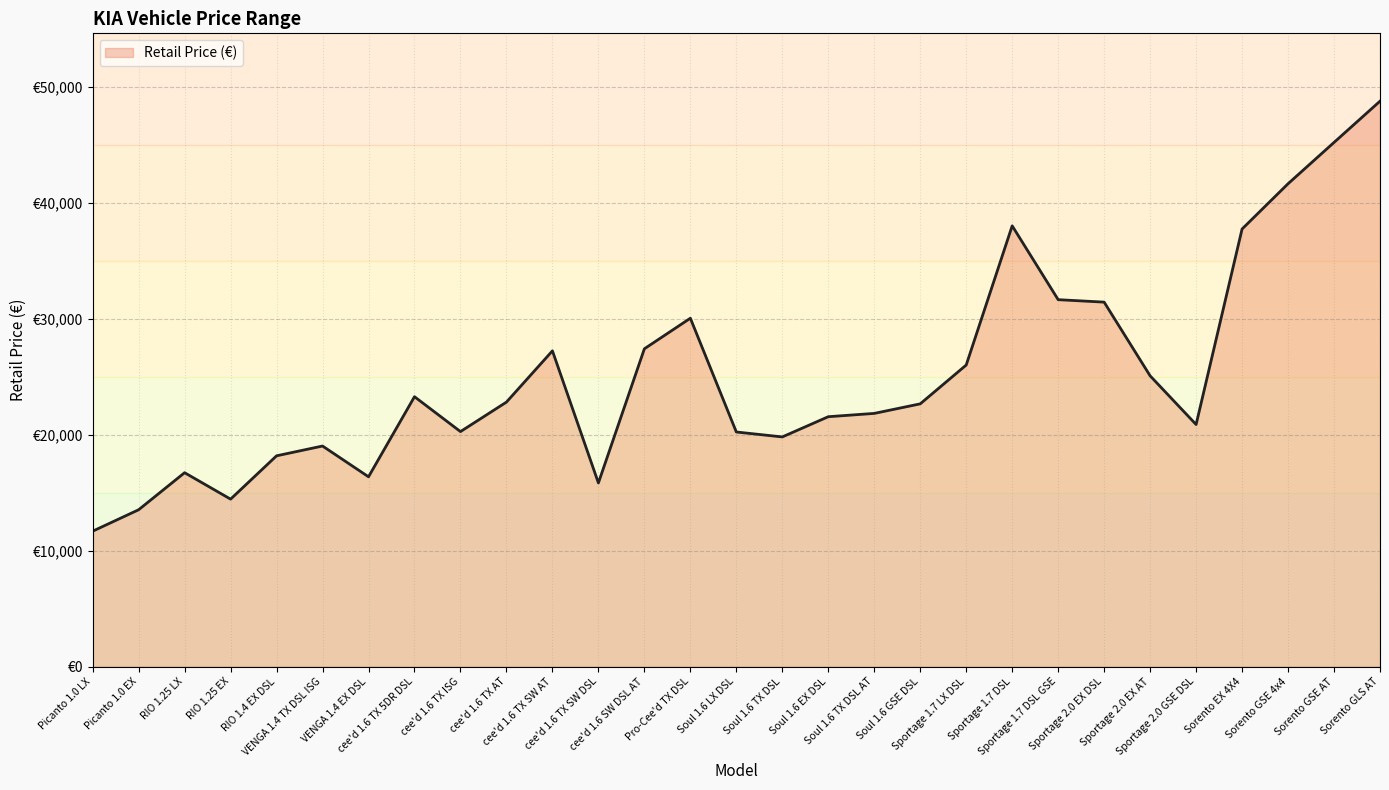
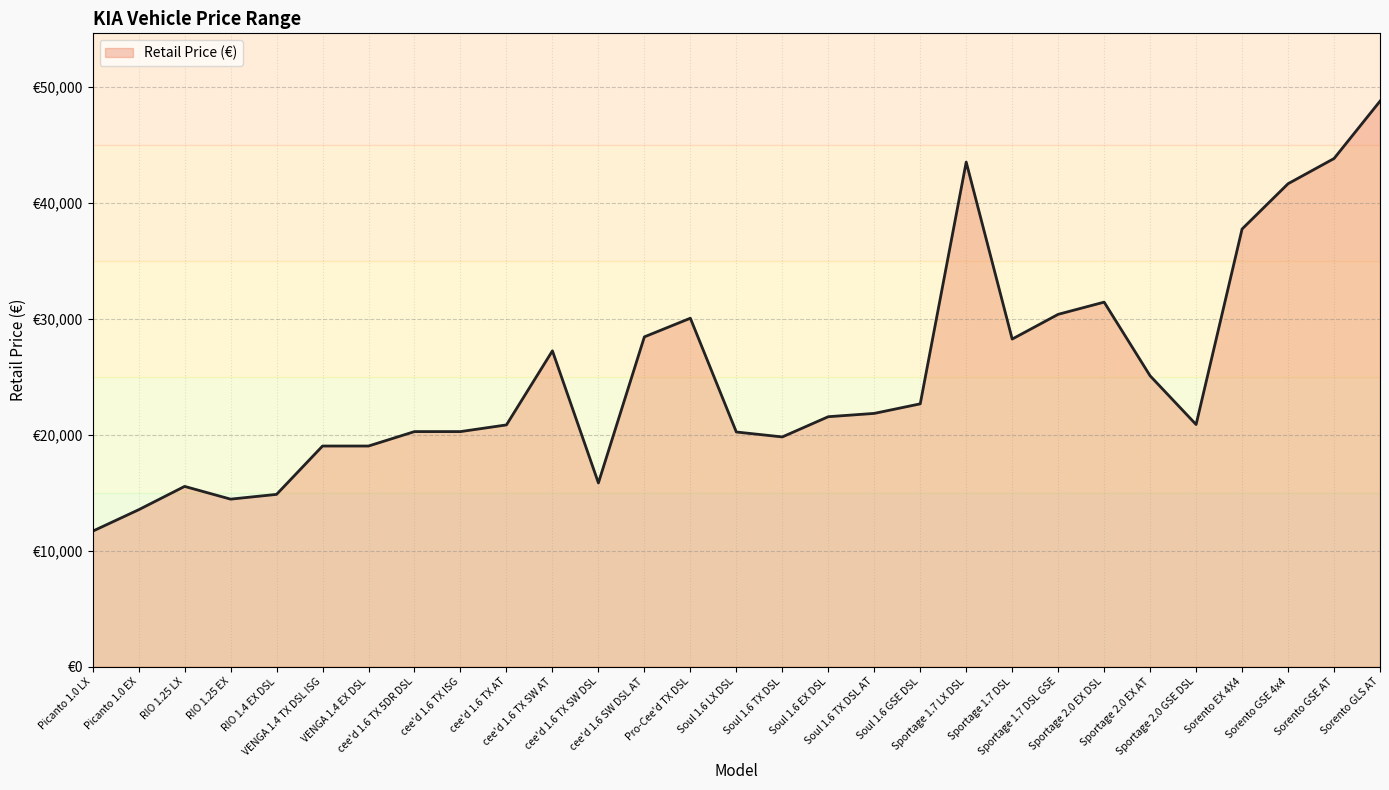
RIO 1.25 LX: €16,700 -> €15,600
RIO 1.4 EX DSL: €18,200 -> €14,900
VENGA 1.4 EX DSL: €16,400 -> €19,000
cee'd 1.6 TX 5DR DSL: €23,300 -> €20,300
cee'd 1.6 TX AT: €22,800 -> €20,900
cee'd 1.6 SW DSL AT: €27,400 -> €28,500
Sportage 1.7 LX DSL: €26,000 -> €43,500
Sportage 1.7 DSL: €38,000 -> €28,300
Sportage 1.7 DSL GSE: €31,700 -> €30,400
Sorento GSE AT: €45,200 -> €43,800
